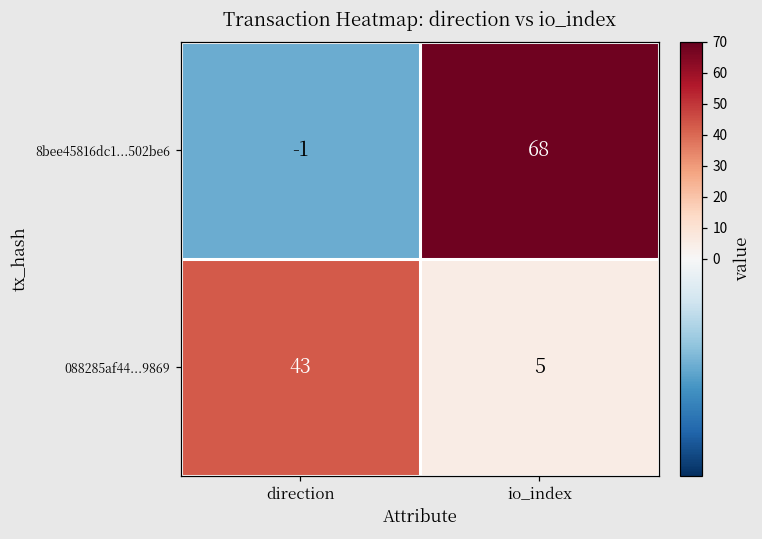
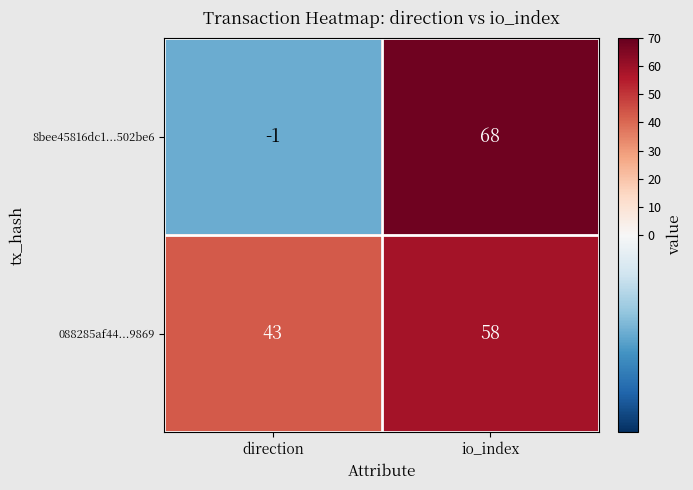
088285af44...9869, io_index: 5 -> 58
